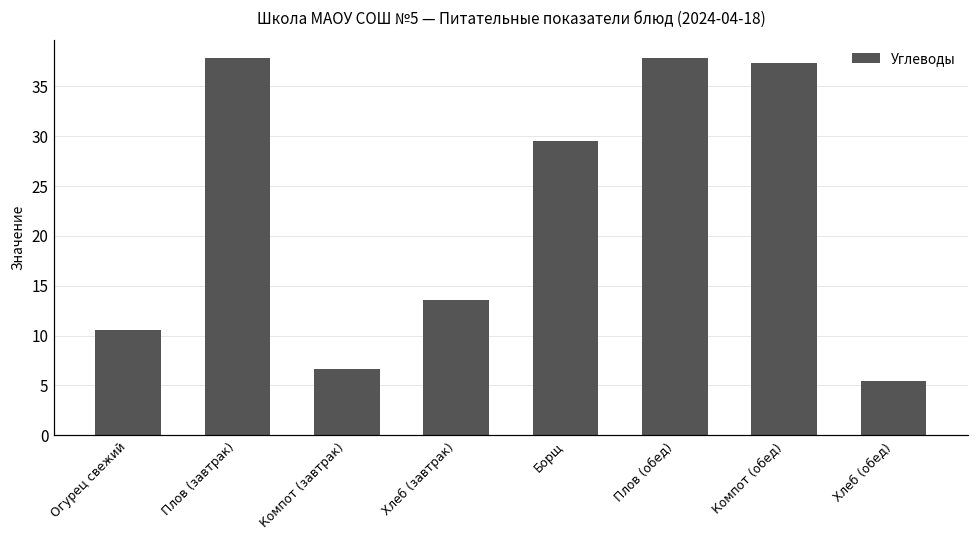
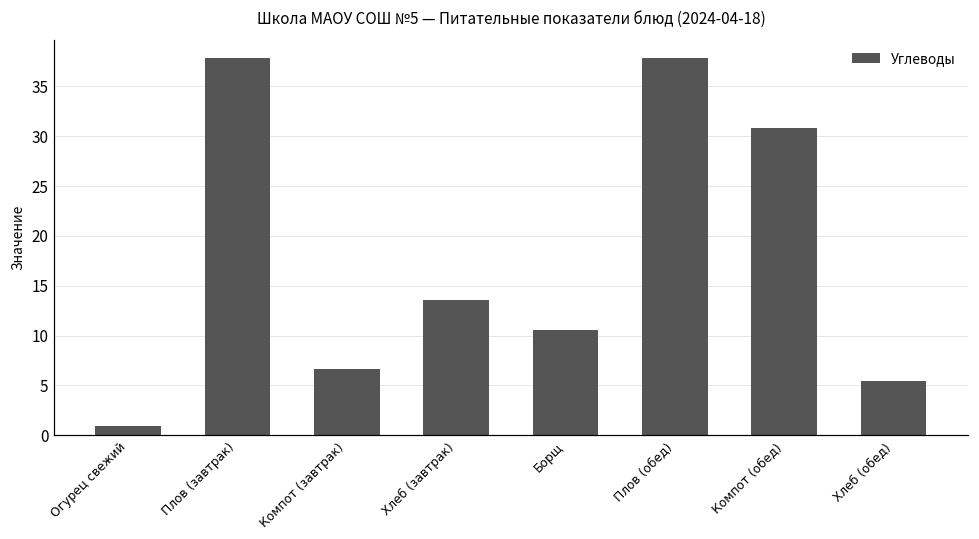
Огурец свежий: 11 -> 1
Борщ: 30 -> 11
Компот (обед): 37 -> 31
